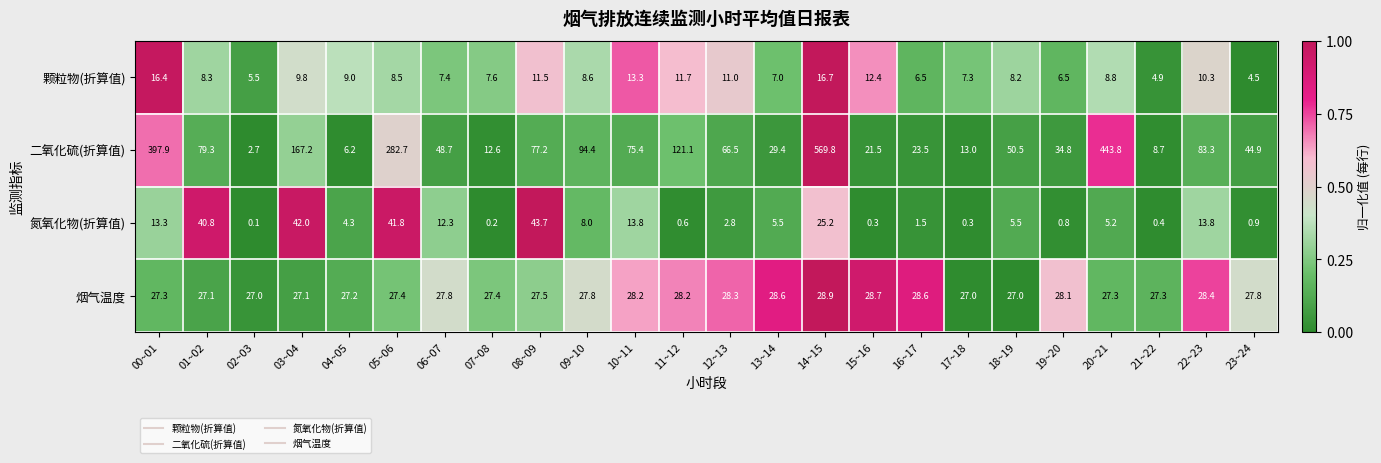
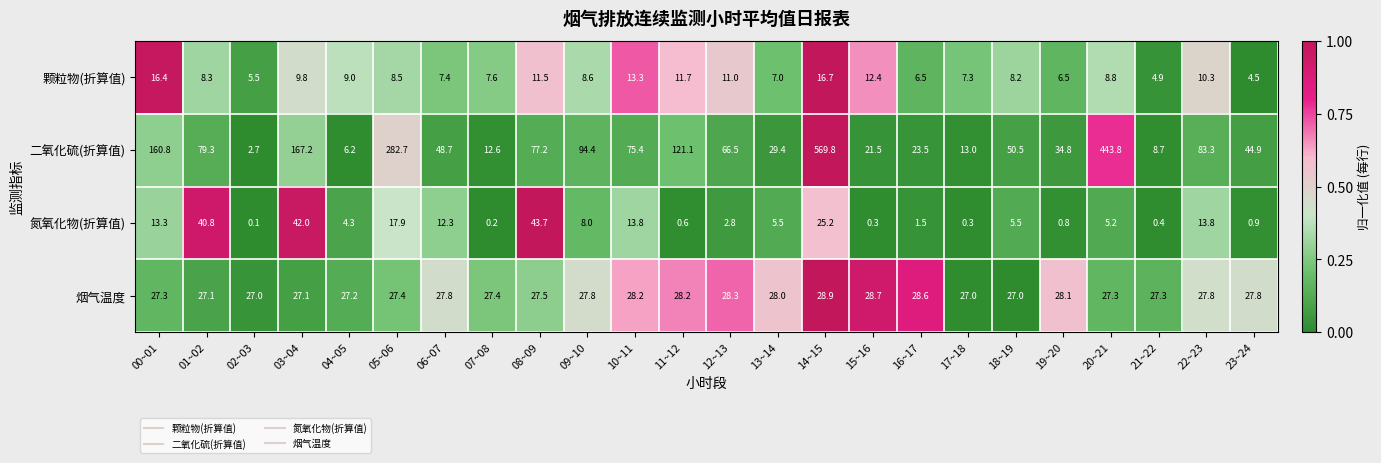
二氧化硫(折算值), 00~01: 397.9 -> 160.8
氮氧化物(折算值), 05~06: 41.8 -> 17.9
烟气温度, 13~14: 28.6 -> 28.0
烟气温度, 22~23: 28.4 -> 27.8
